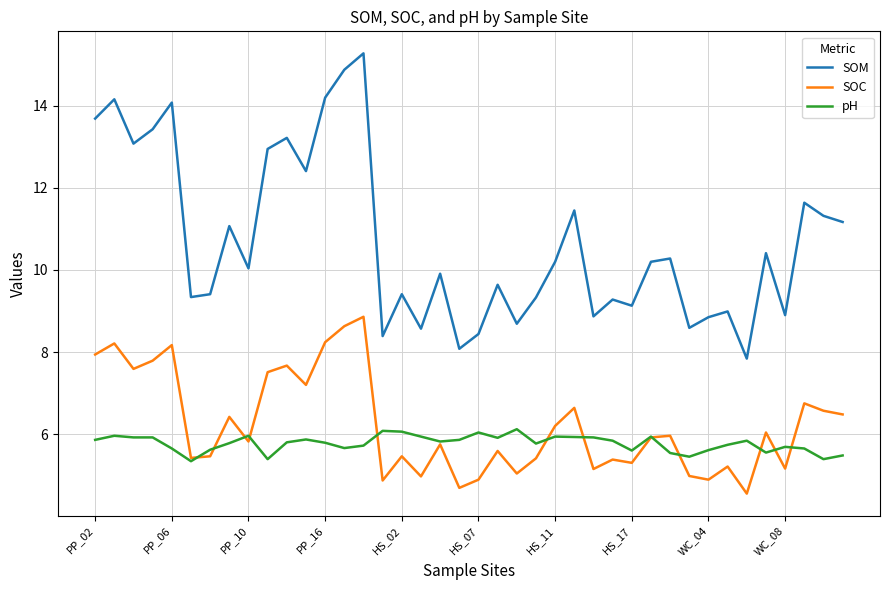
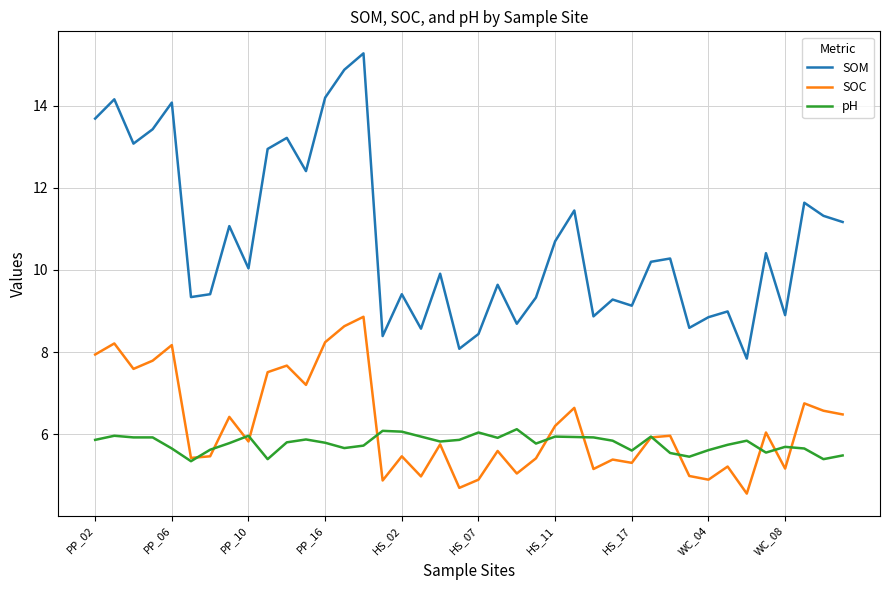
SOM, HS_11: 10.2 -> 10.7
